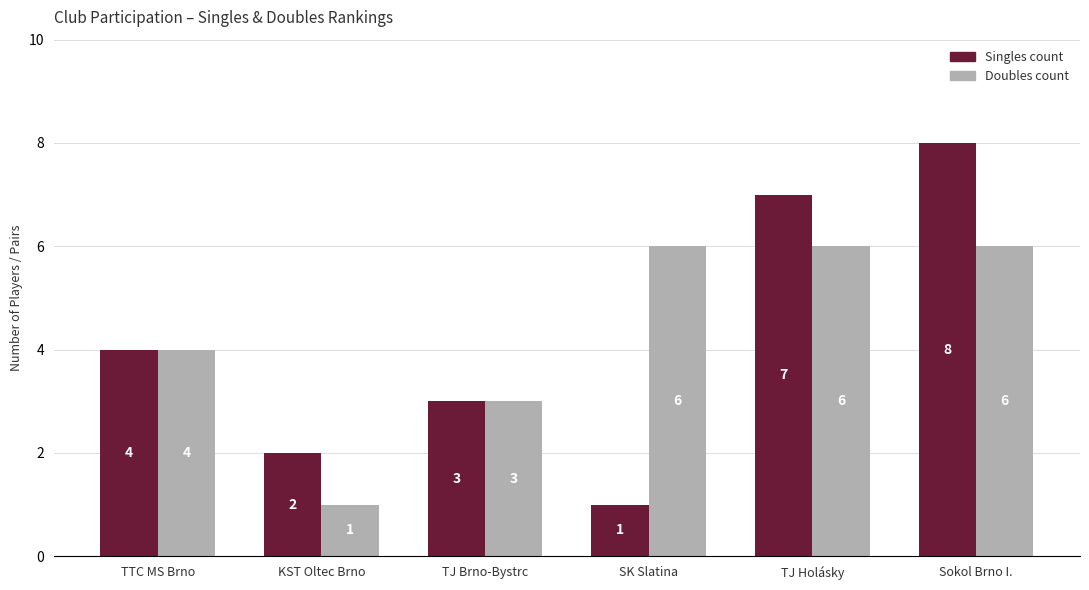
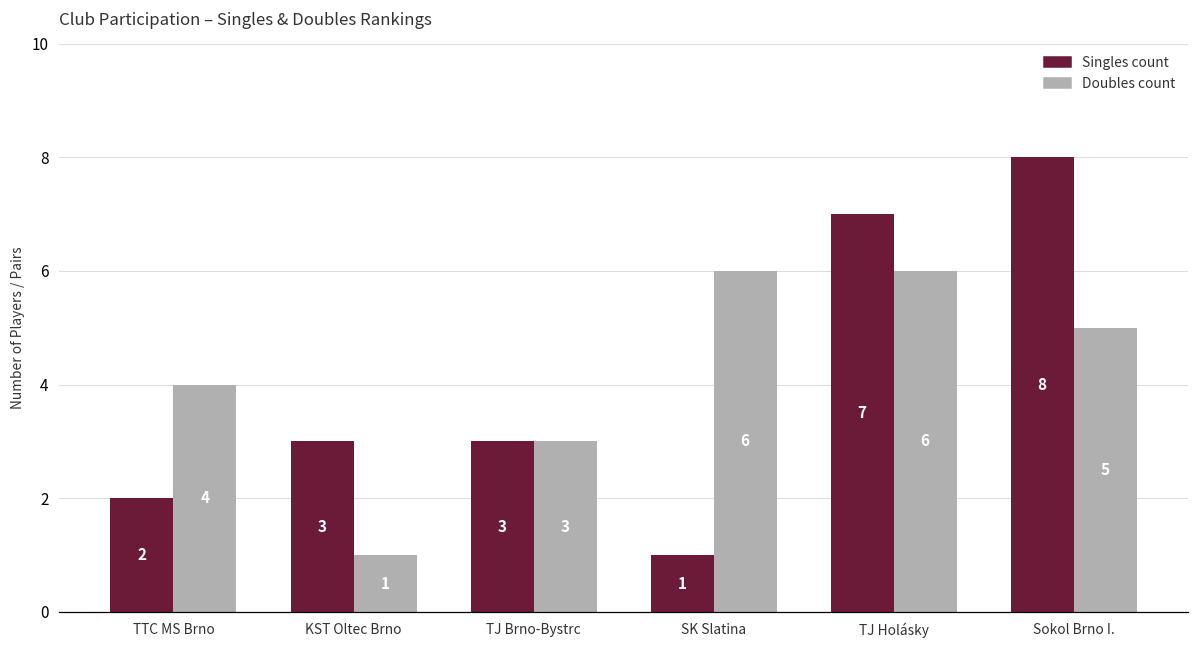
Singles count, TTC MS Brno: 4 -> 2
Singles count, KST Oltec Brno: 2 -> 3
Doubles count, Sokol Brno I.: 6 -> 5
